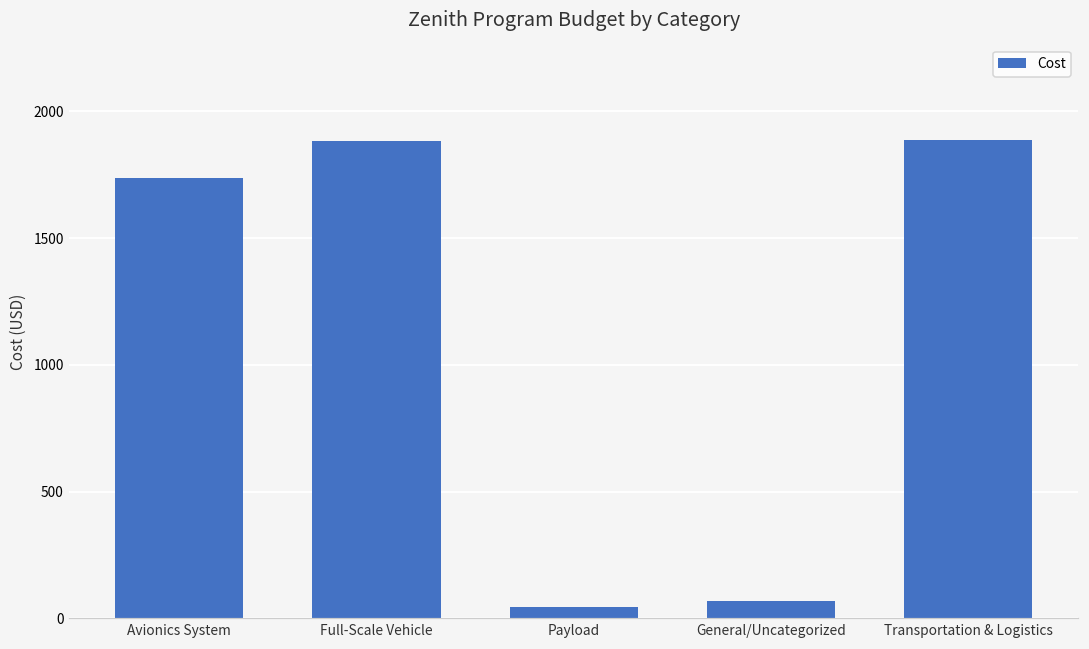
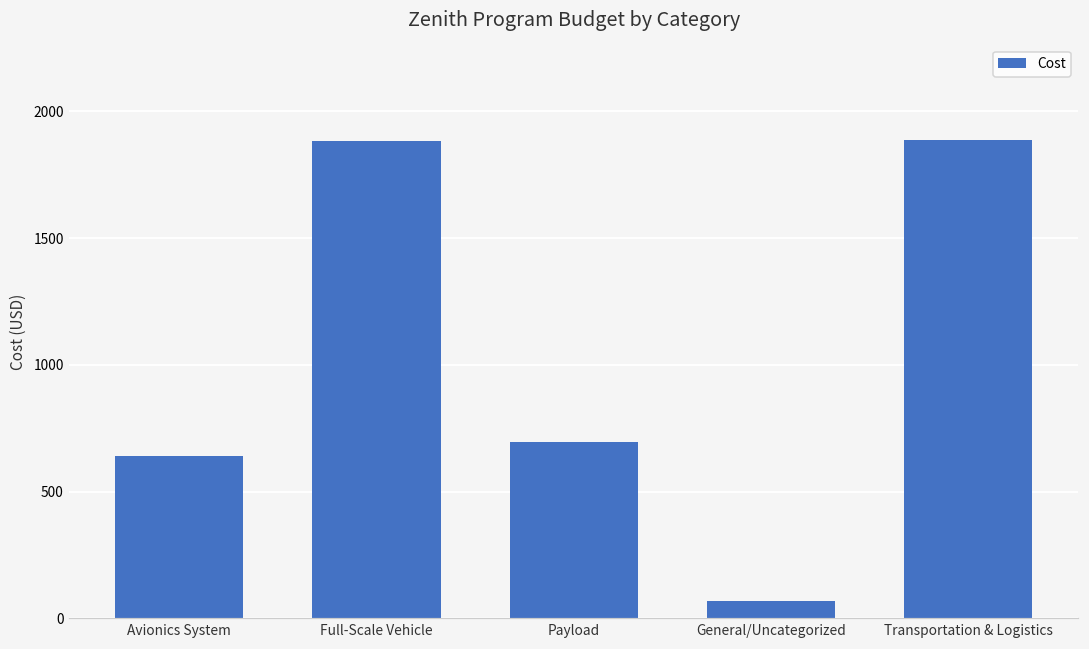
Avionics System: 1740 -> 640
Payload: 40 -> 690
